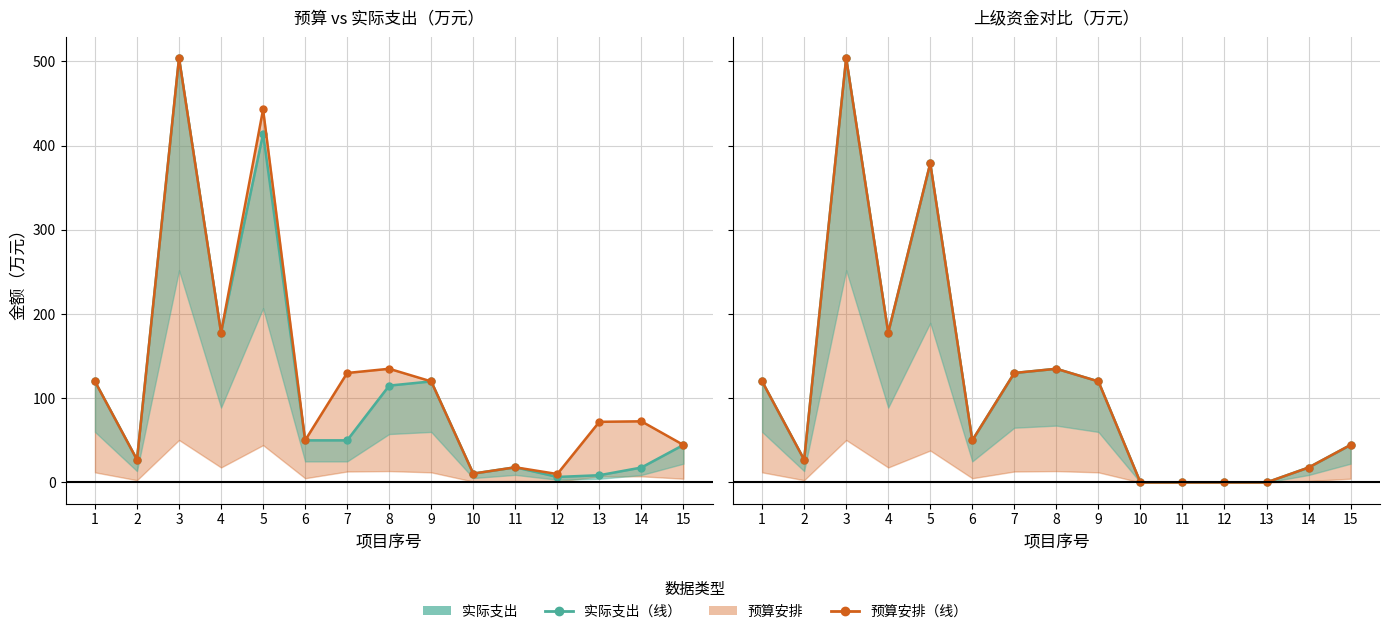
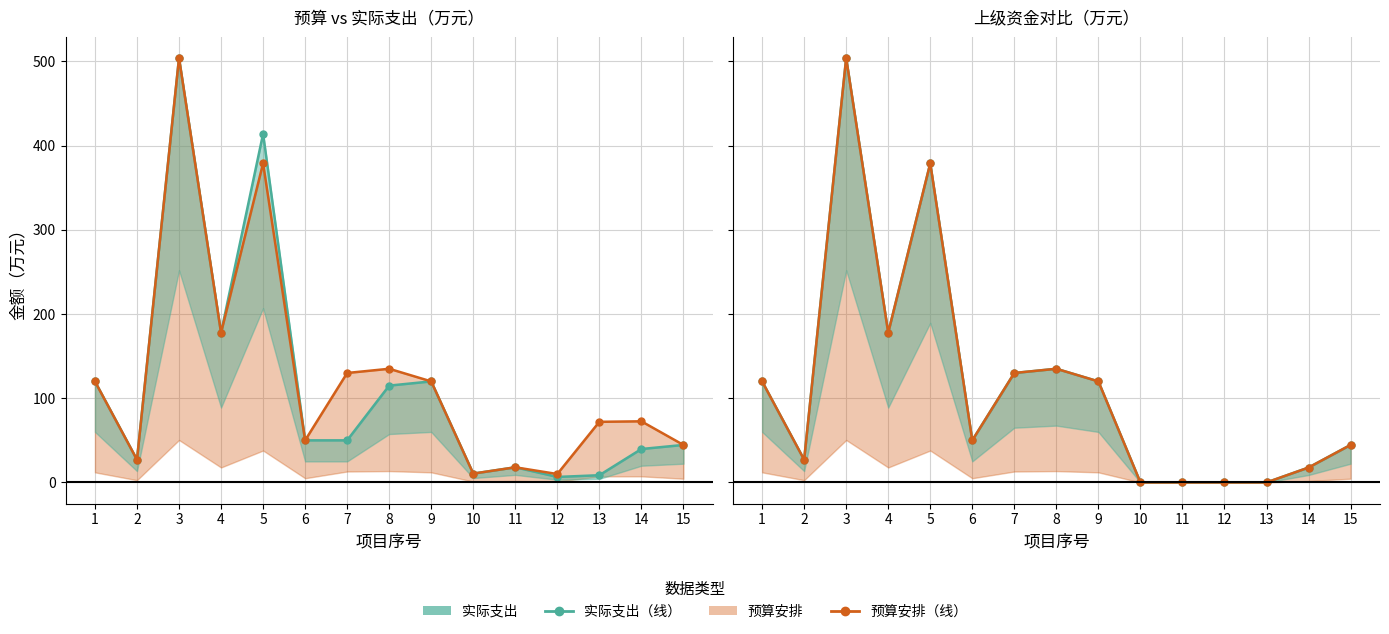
预算 vs 实际支出（万元）, 预算安排, 5: 440 -> 380
预算 vs 实际支出（万元）, 实际支出, 14: 20 -> 40
